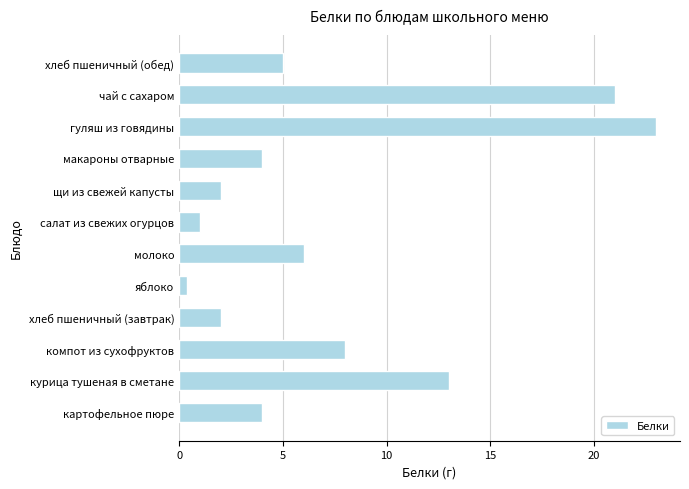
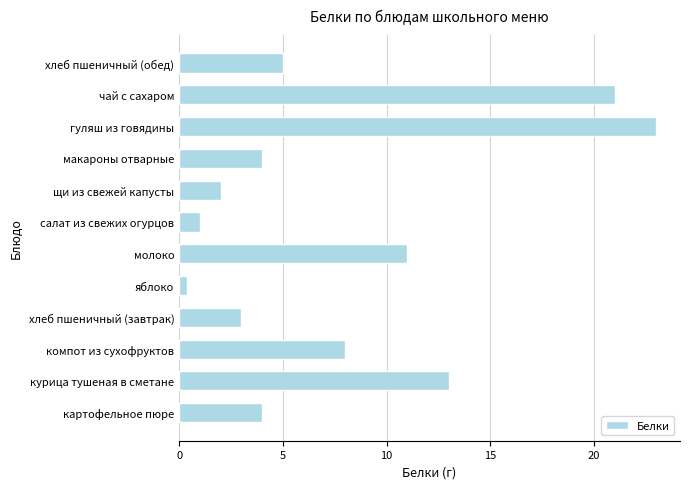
молоко: 6 -> 11
хлеб пшеничный (завтрак): 2 -> 3
